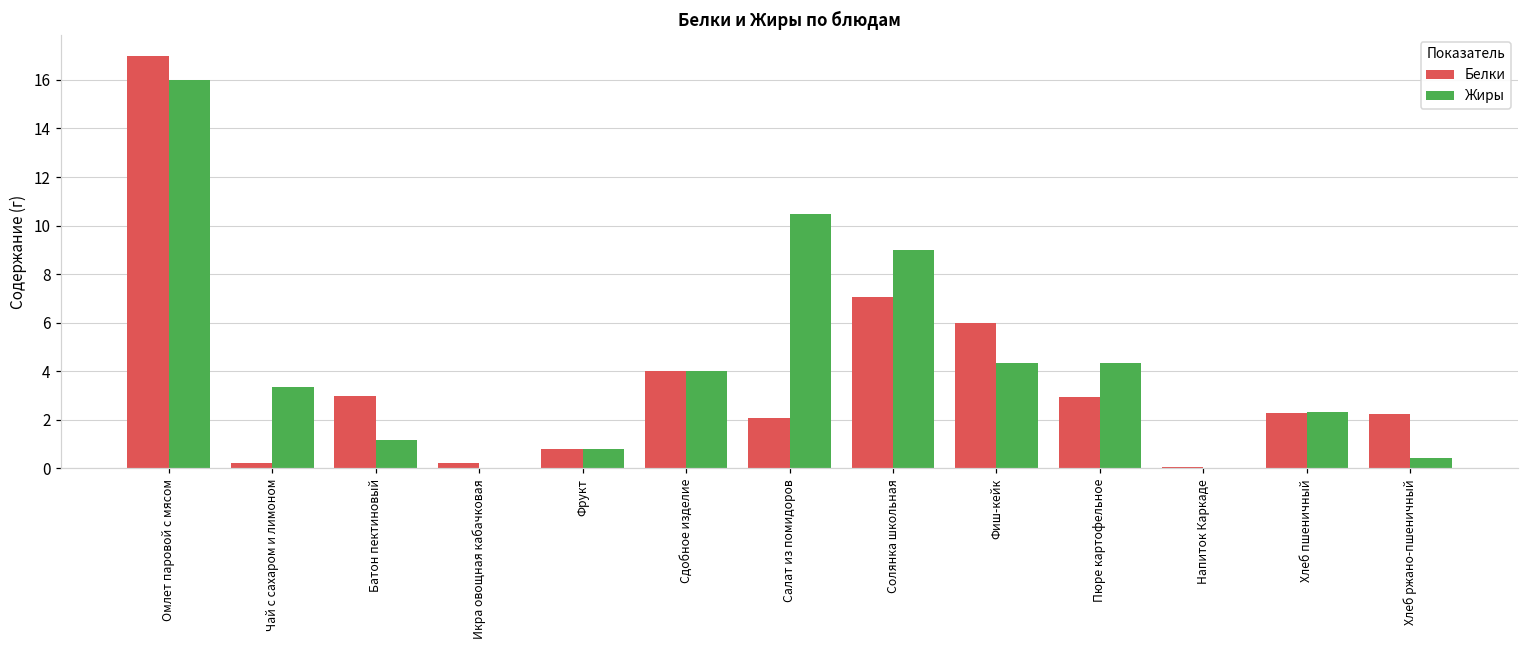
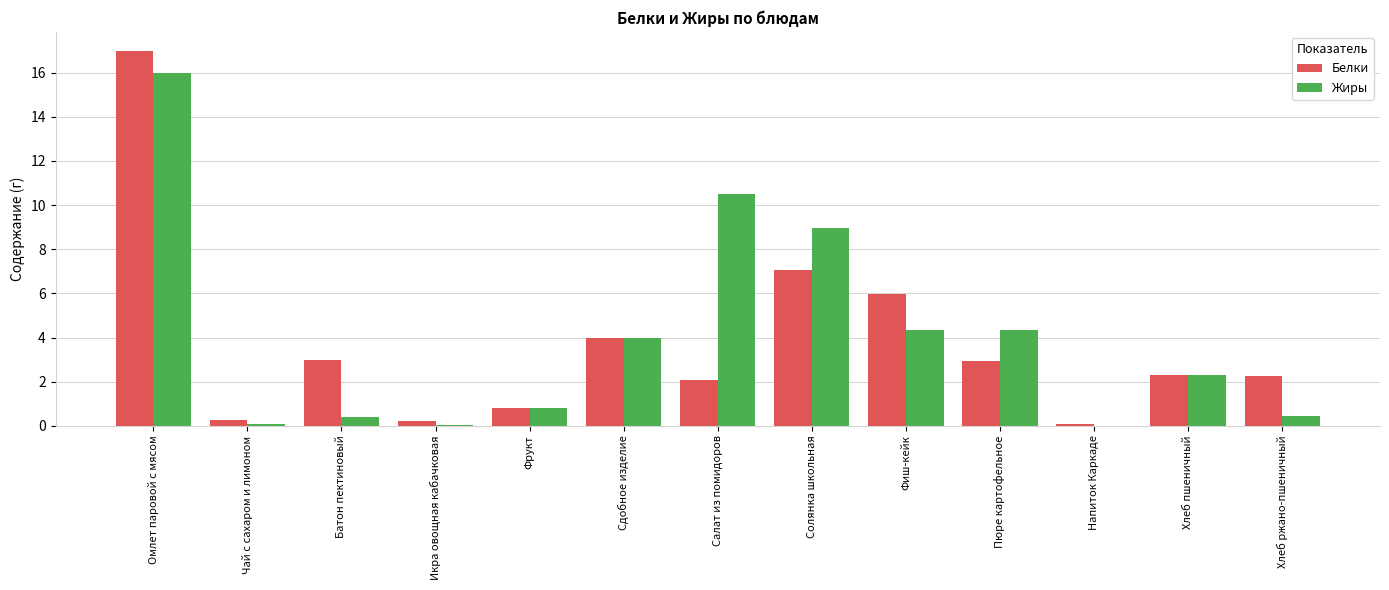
Жиры, Чай с сахаром и лимоном: 3.4 -> 0.1
Жиры, Батон пектиновый: 1.2 -> 0.4
